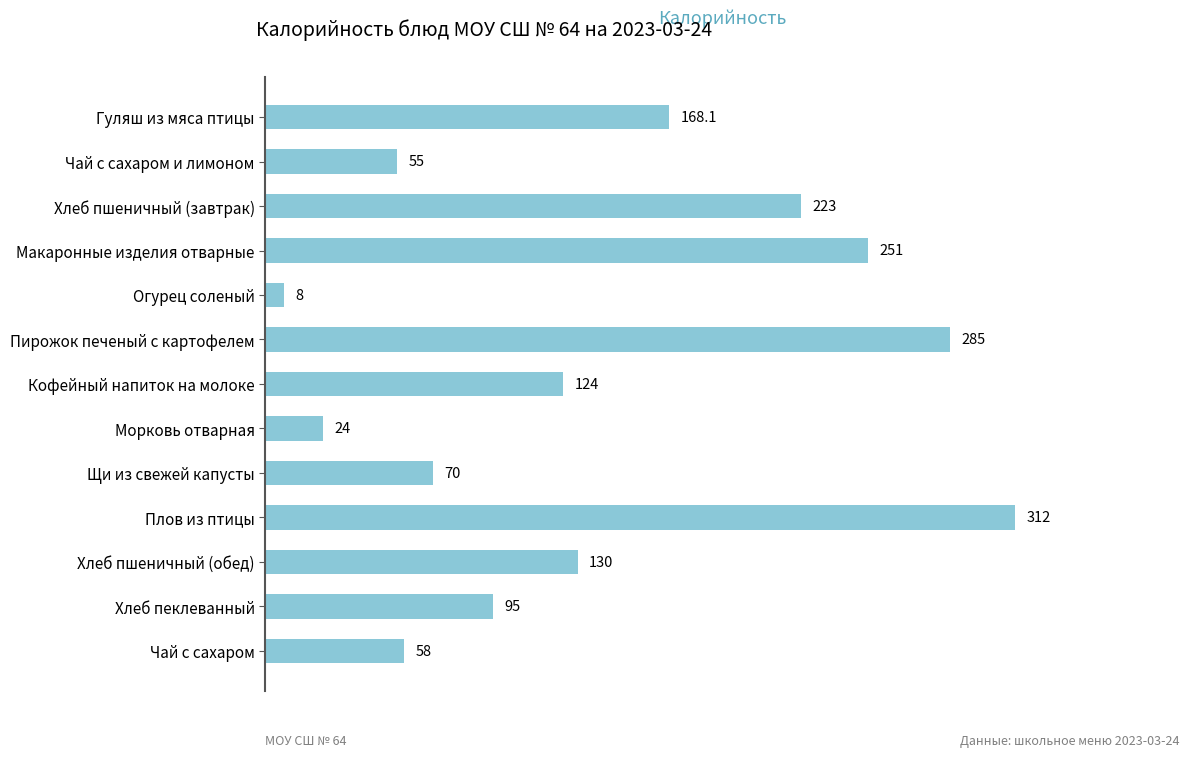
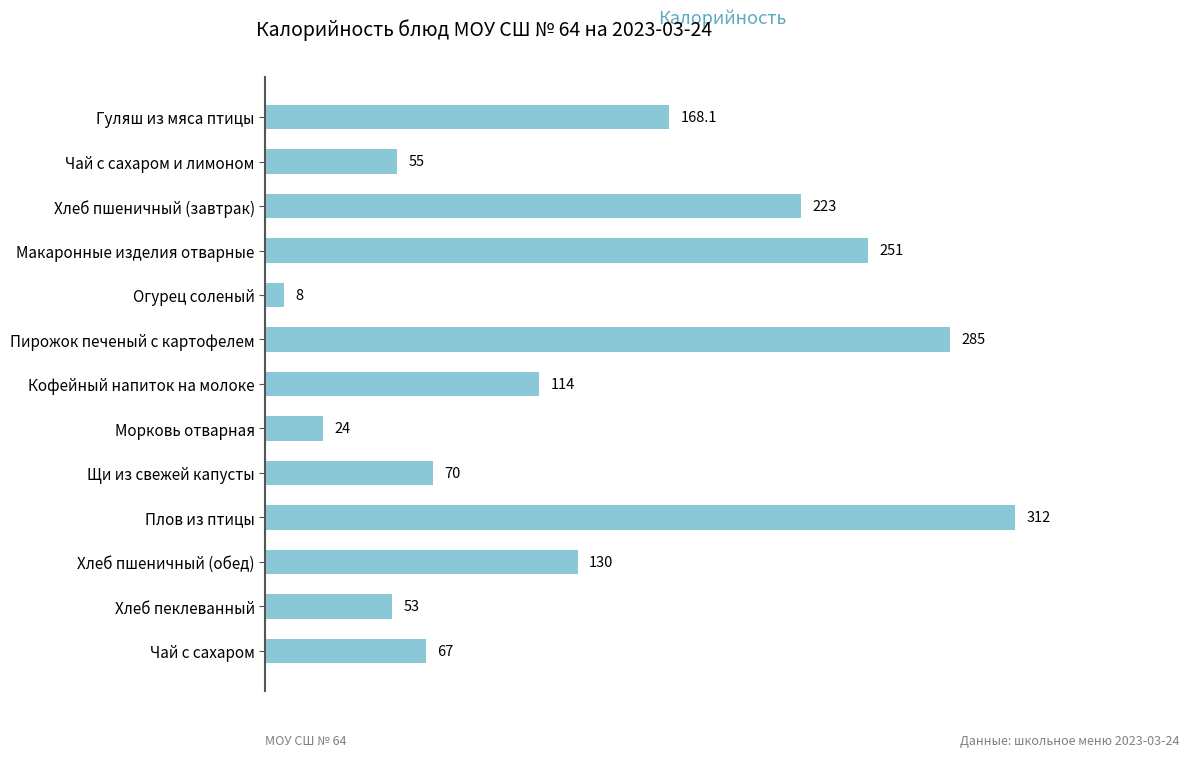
Кофейный напиток на молоке: 124 -> 114
Хлеб пеклеванный: 95 -> 53
Чай с сахаром: 58 -> 67
